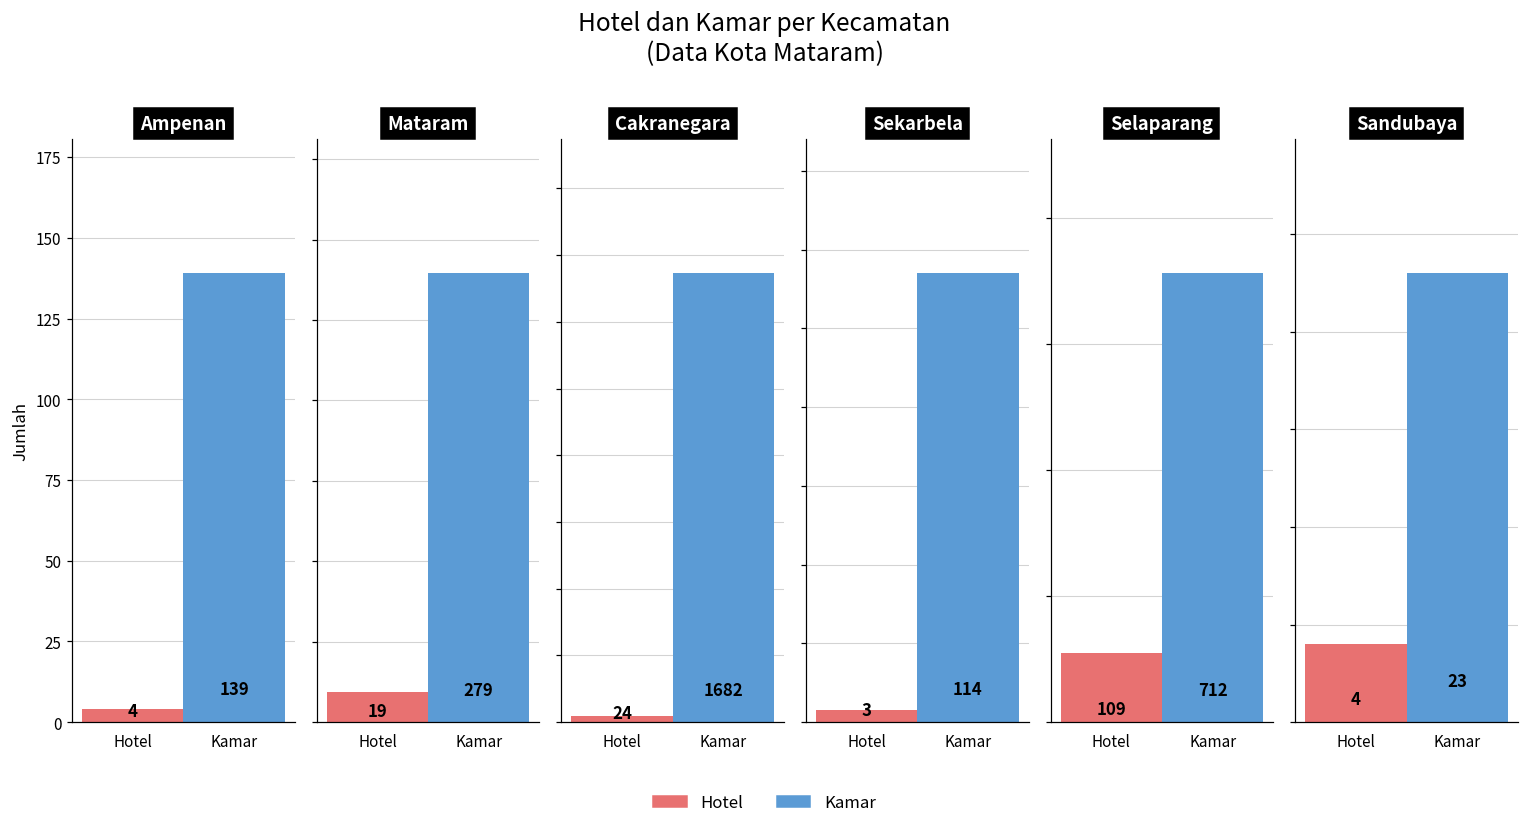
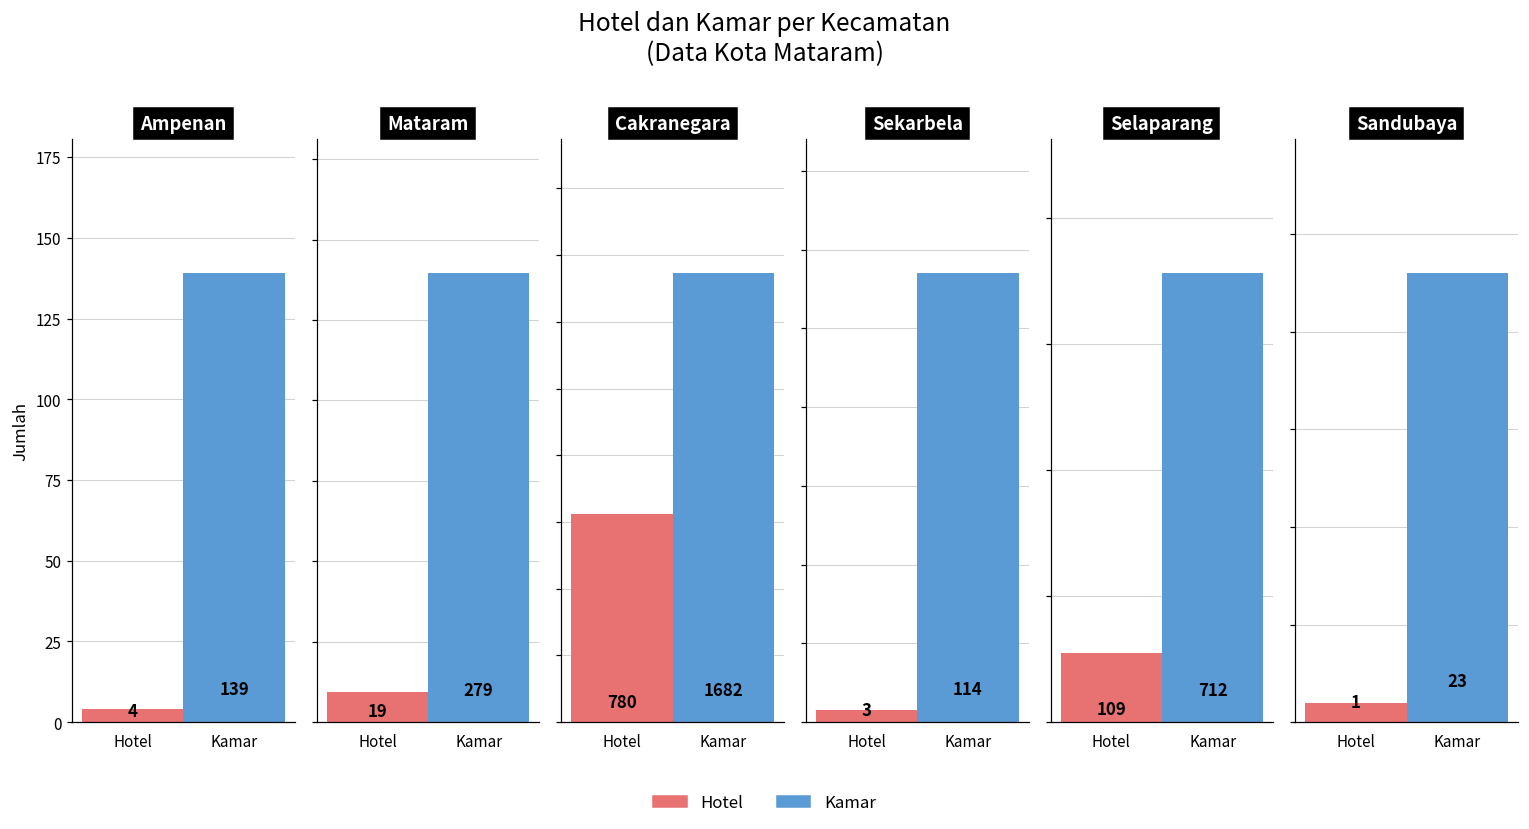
Cakranegara, Hotel: 24 -> 780
Sandubaya, Hotel: 4 -> 1
